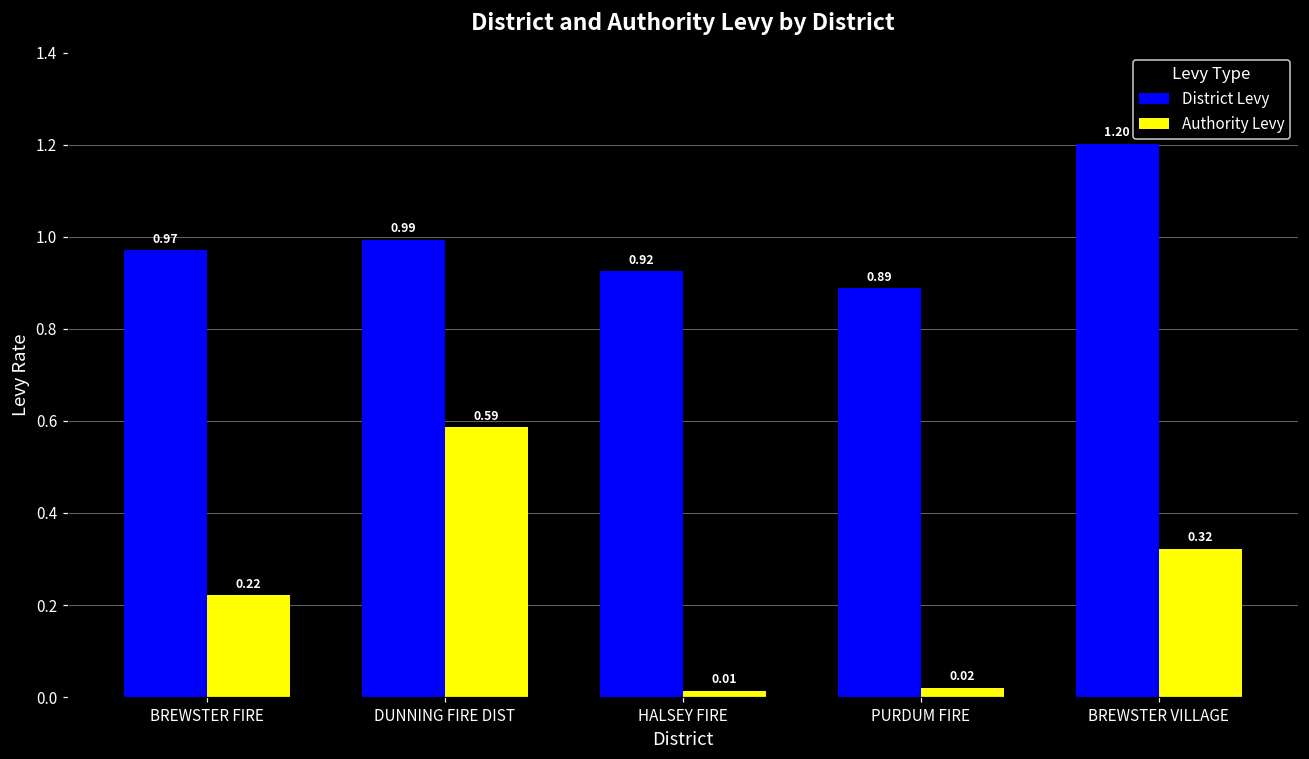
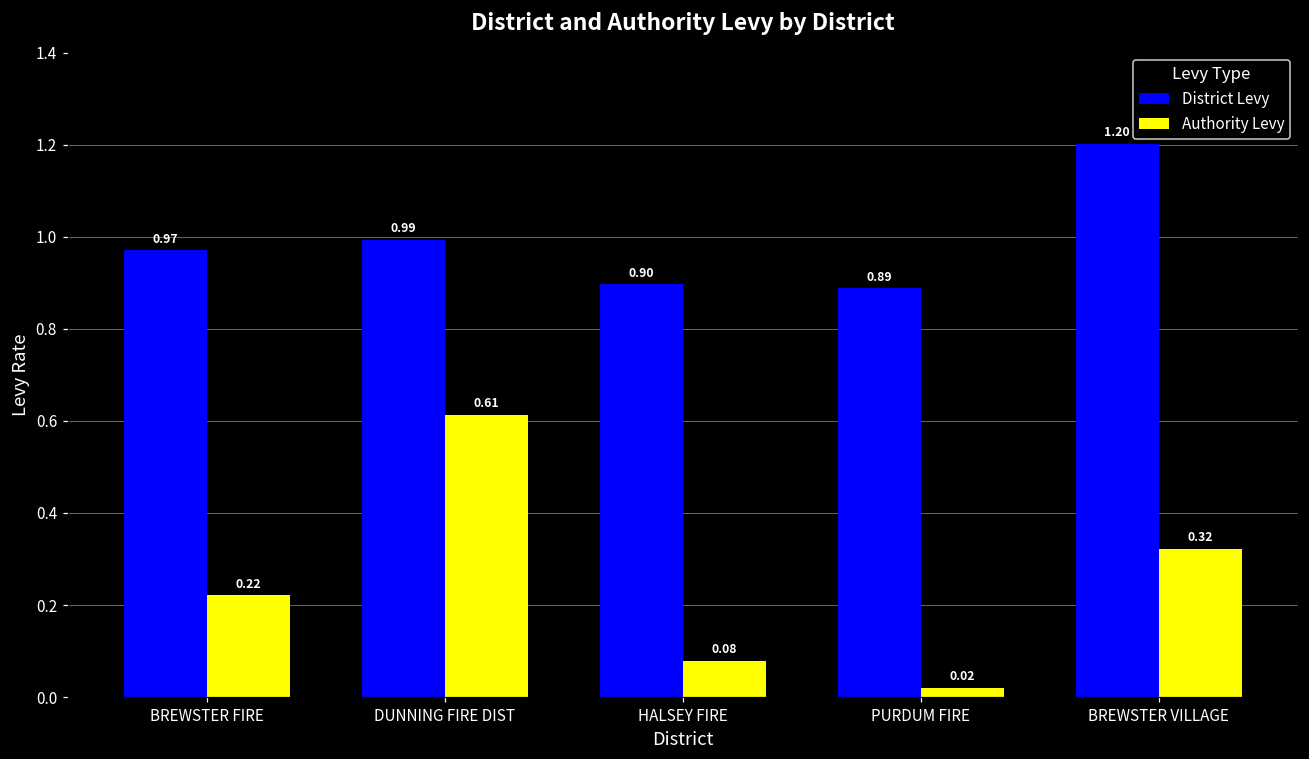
Authority Levy, DUNNING FIRE DIST: 0.59 -> 0.61
District Levy, HALSEY FIRE: 0.92 -> 0.90
Authority Levy, HALSEY FIRE: 0.01 -> 0.08
